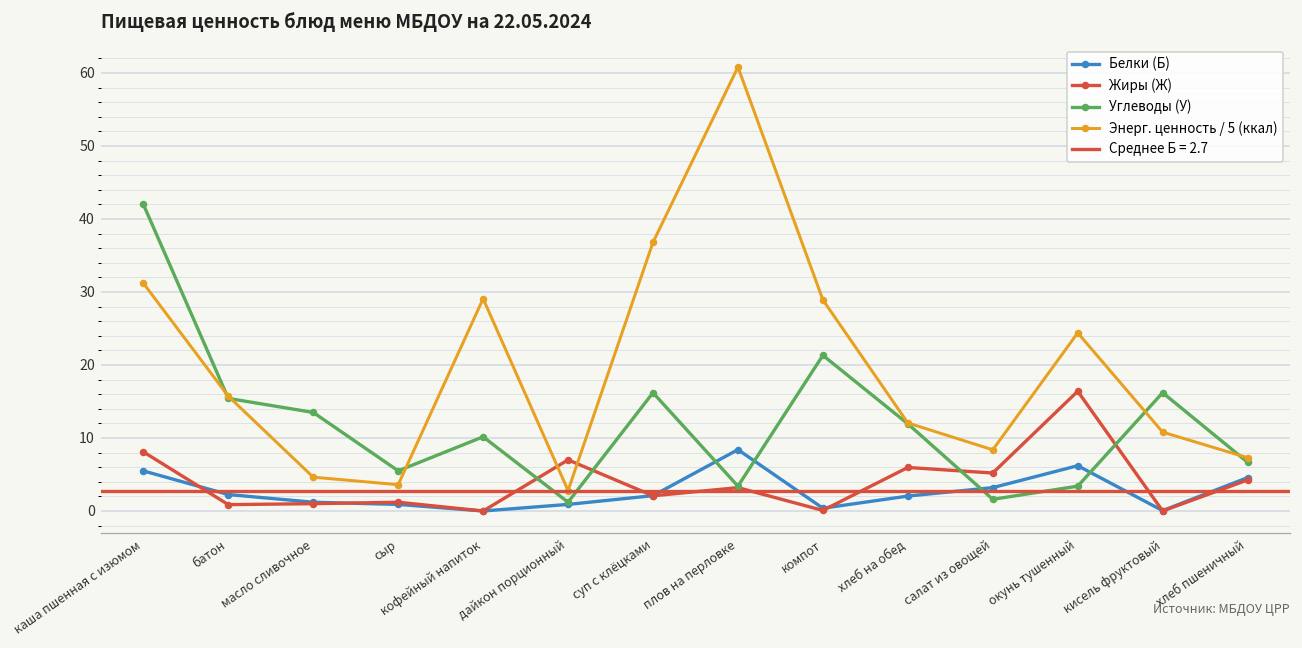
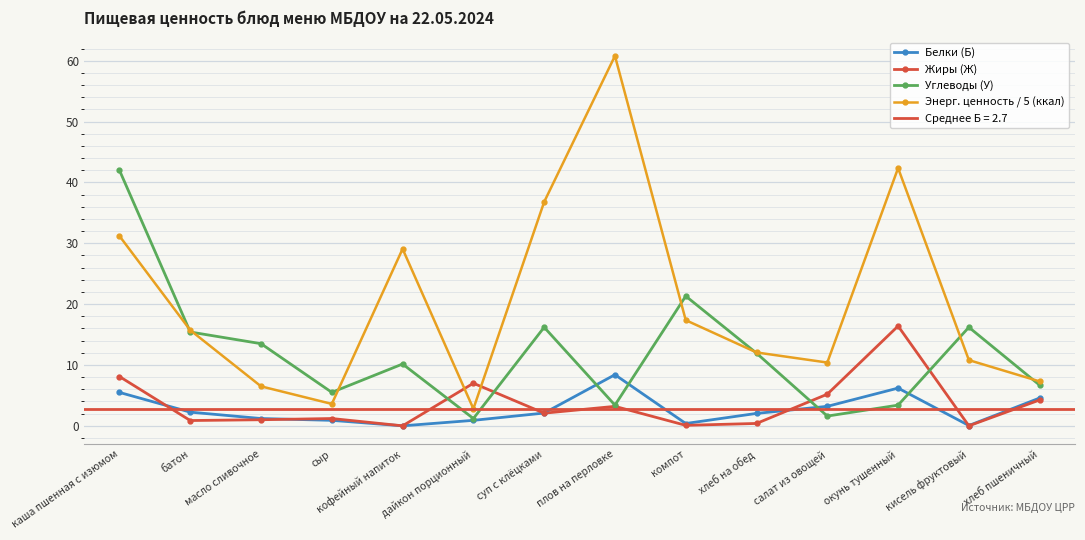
Энерг. ценность / 5 (ккал), масло сливочное: 5 -> 6
Энерг. ценность / 5 (ккал), компот: 29 -> 17
Жиры (Ж), хлеб на обед: 6 -> 0
Энерг. ценность / 5 (ккал), салат из овощей: 8 -> 10
Энерг. ценность / 5 (ккал), окунь тушенный: 24 -> 42
